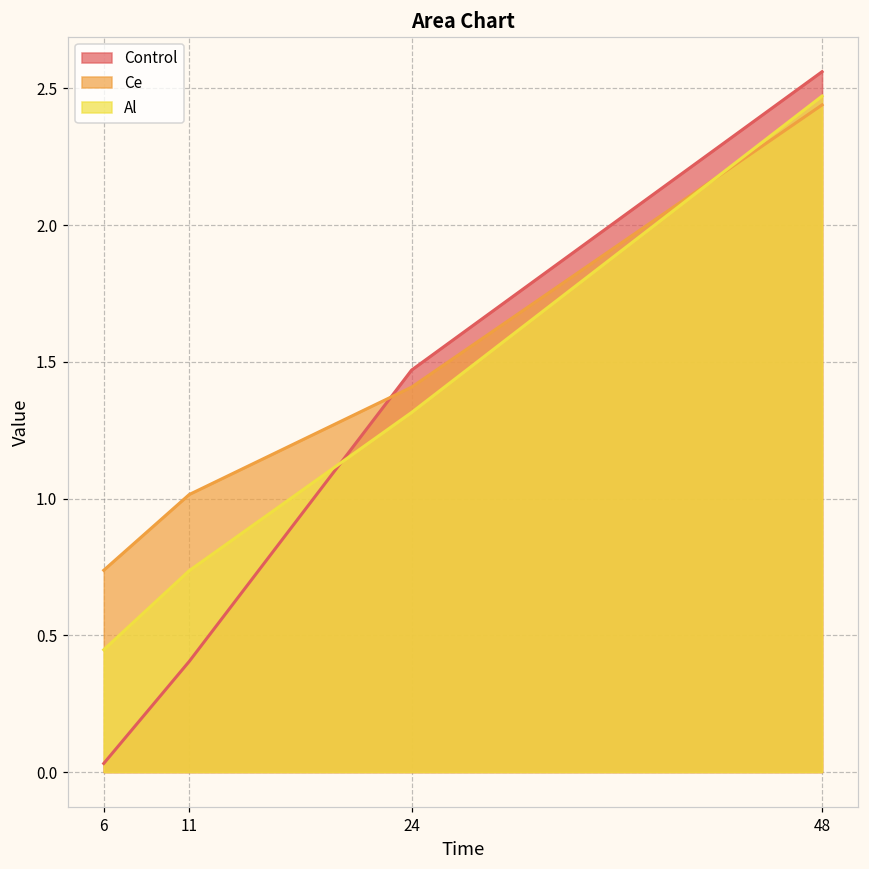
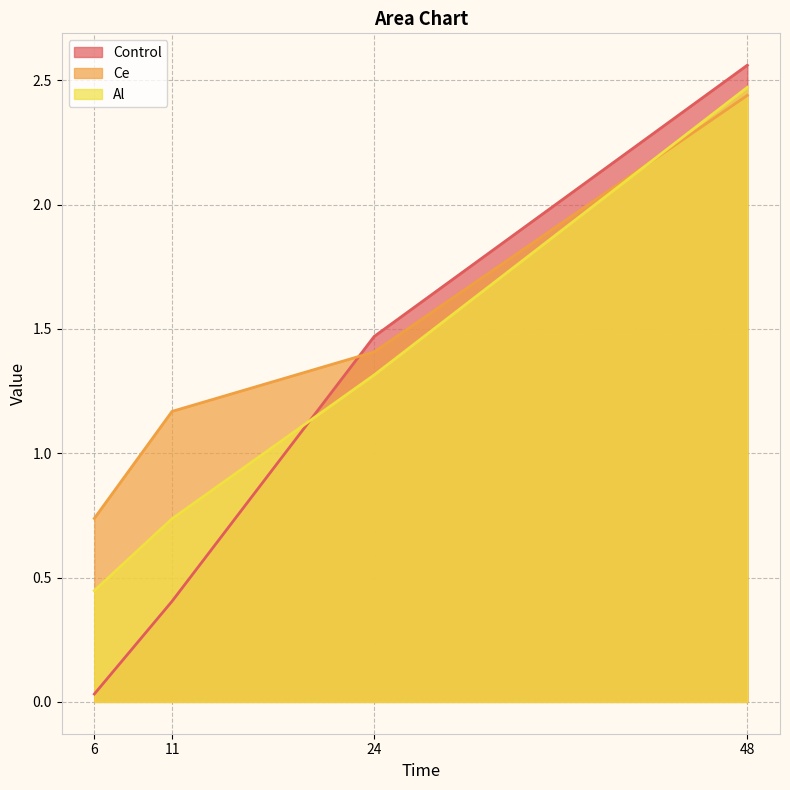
Ce, 11: 1.01 -> 1.17
